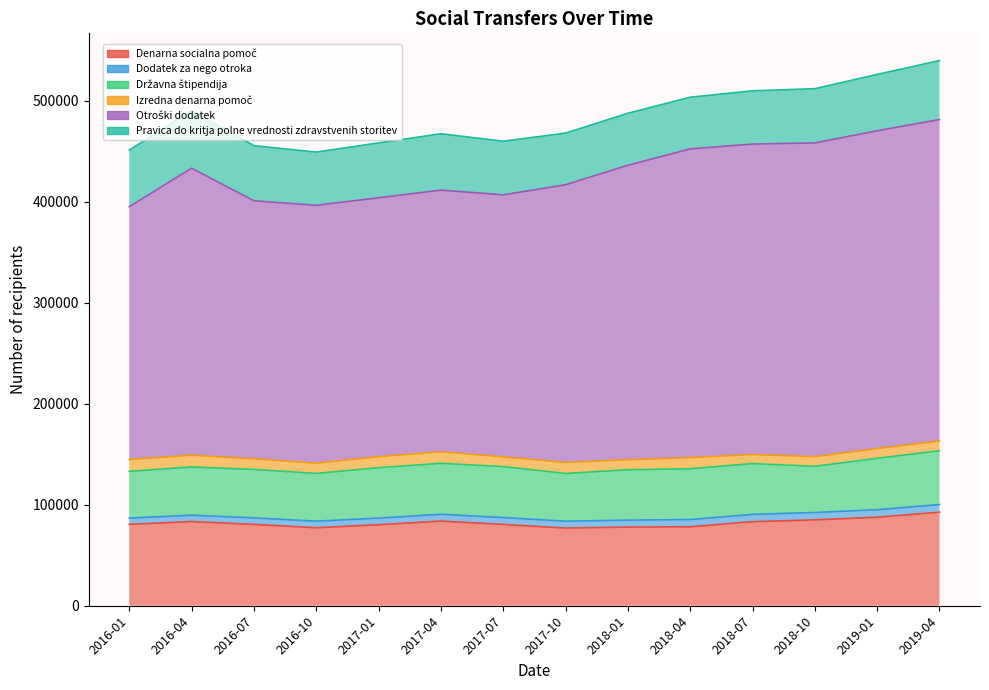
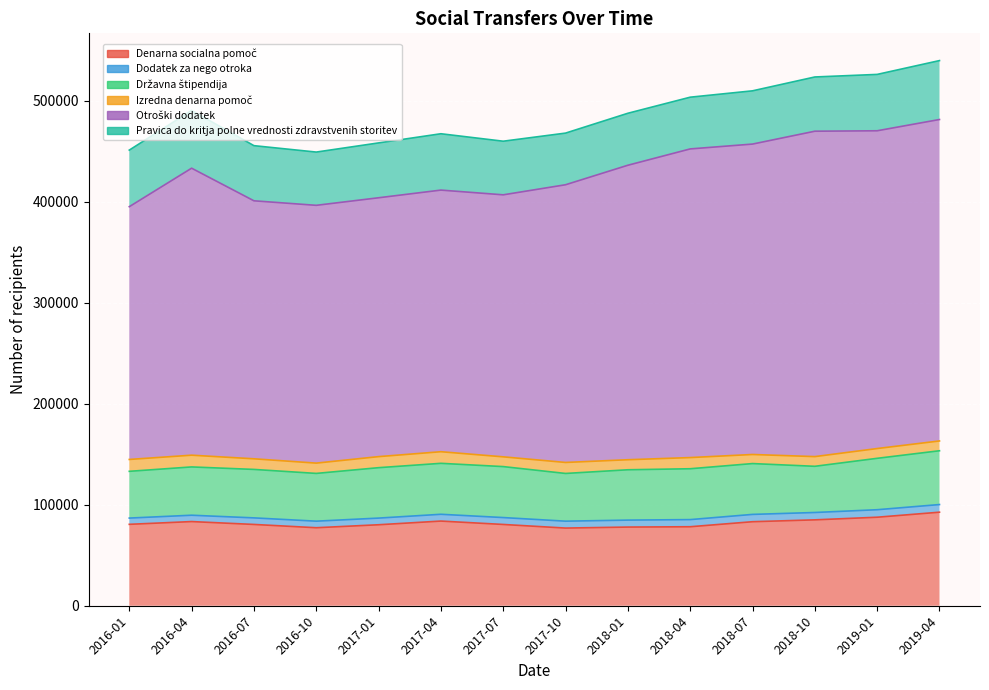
Otroški dodatek, 2018-10: 311000 -> 322000
